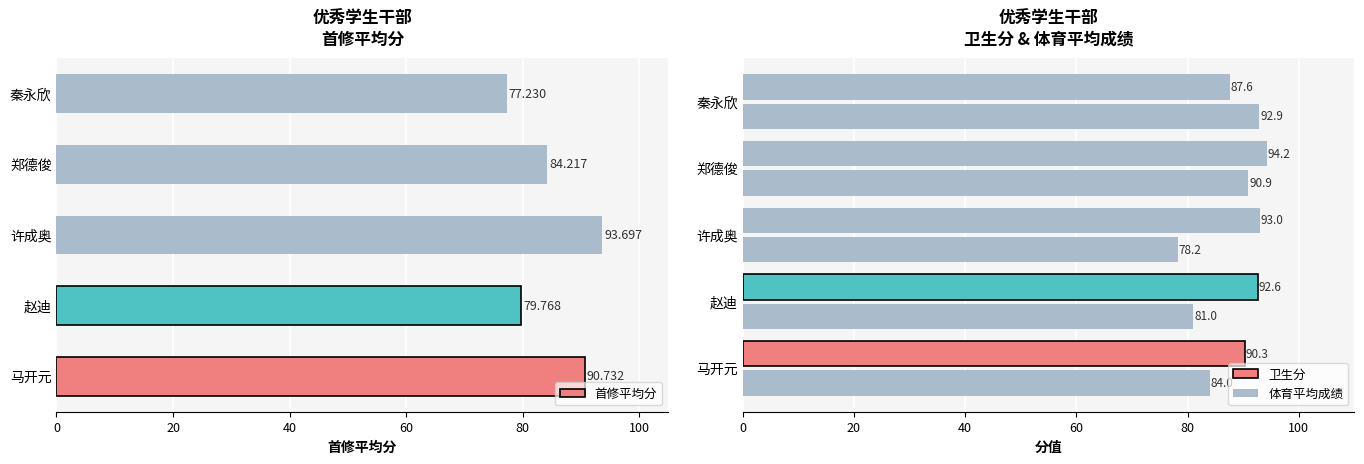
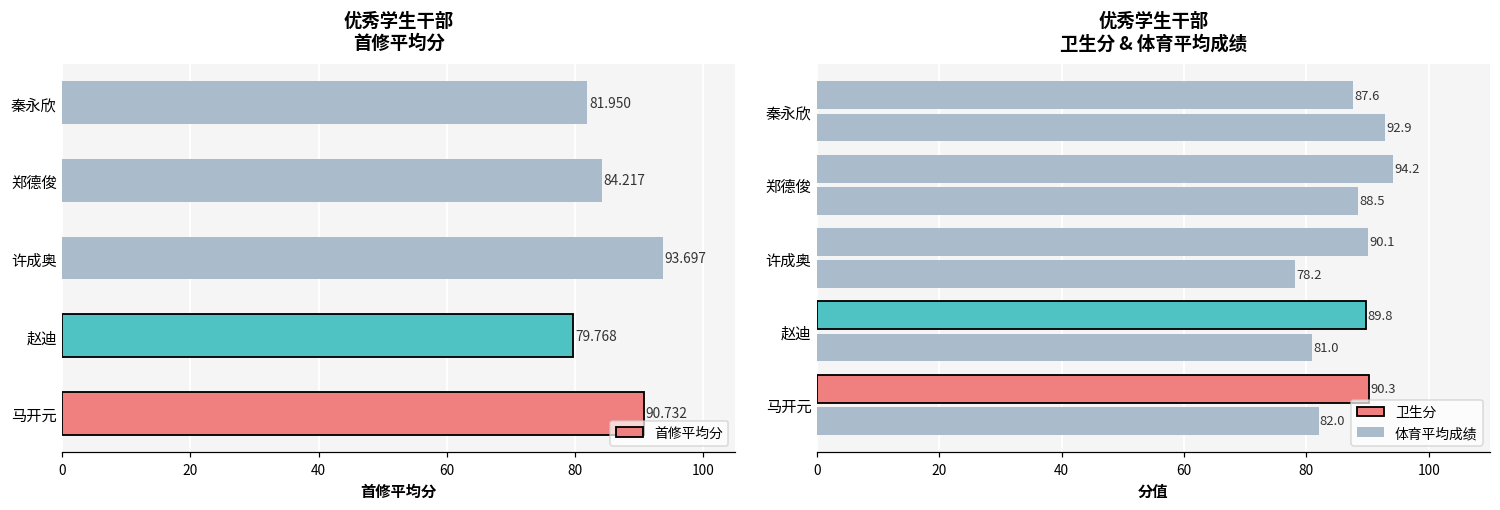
优秀学生干部 首修平均分, 秦永欣: 77.230 -> 81.950
优秀学生干部 卫生分 & 体育平均成绩, 体育平均成绩, 郑德俊: 90.9 -> 88.5
优秀学生干部 卫生分 & 体育平均成绩, 卫生分, 许成奥: 93.0 -> 90.1
优秀学生干部 卫生分 & 体育平均成绩, 卫生分, 赵迪: 92.6 -> 89.8
优秀学生干部 卫生分 & 体育平均成绩, 体育平均成绩, 马开元: 84 -> 82
